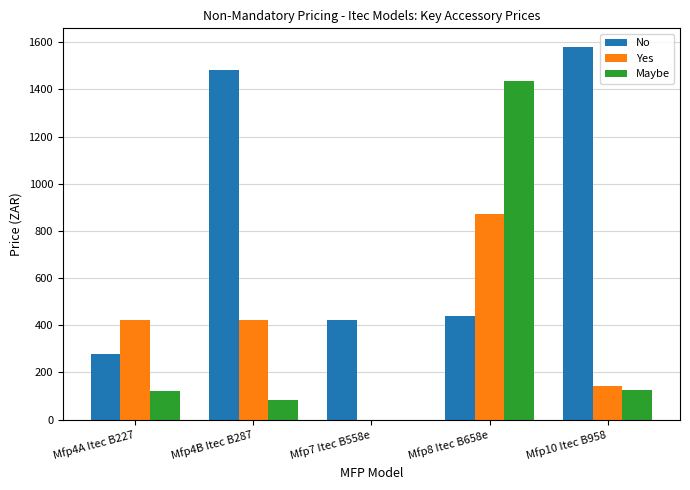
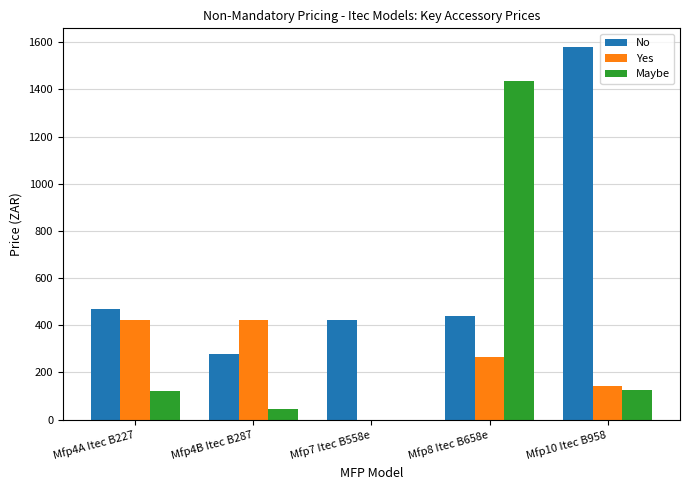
No, Mfp4A Itec B227: 280 -> 470
No, Mfp4B Itec B287: 1480 -> 280
Maybe, Mfp4B Itec B287: 80 -> 50
Yes, Mfp8 Itec B658e: 870 -> 270
